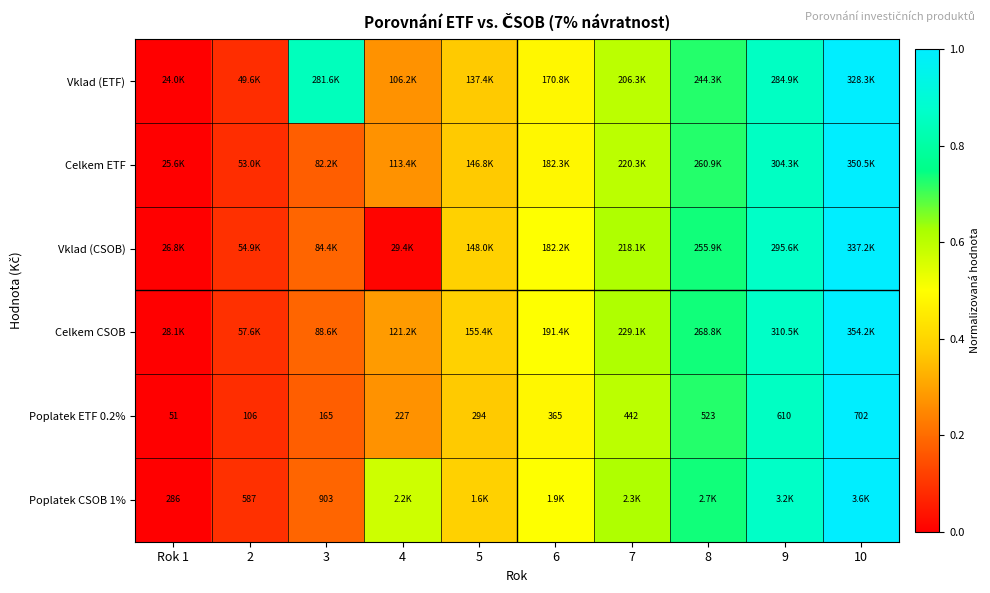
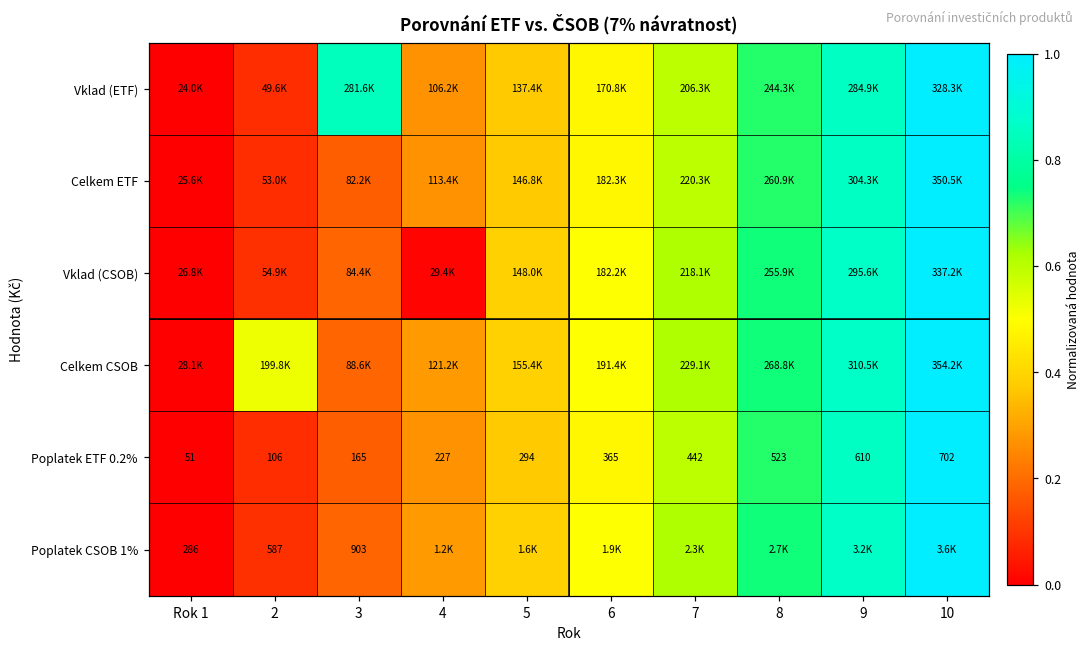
Celkem CSOB, 2: 57.6K -> 199.8K
Poplatek CSOB 1%, 4: 2.2K -> 1.2K
